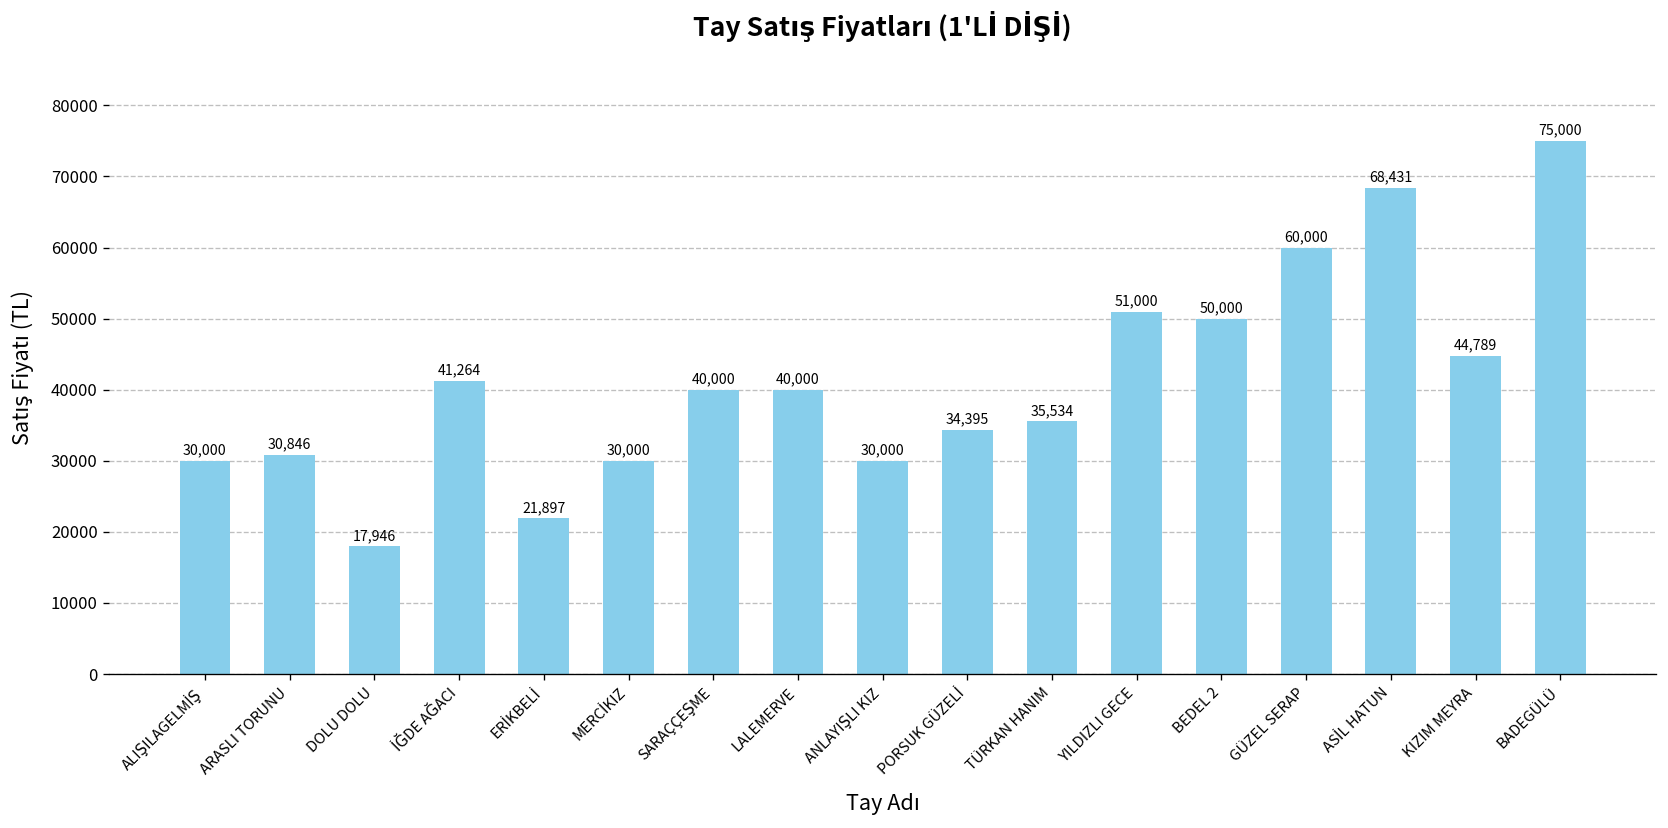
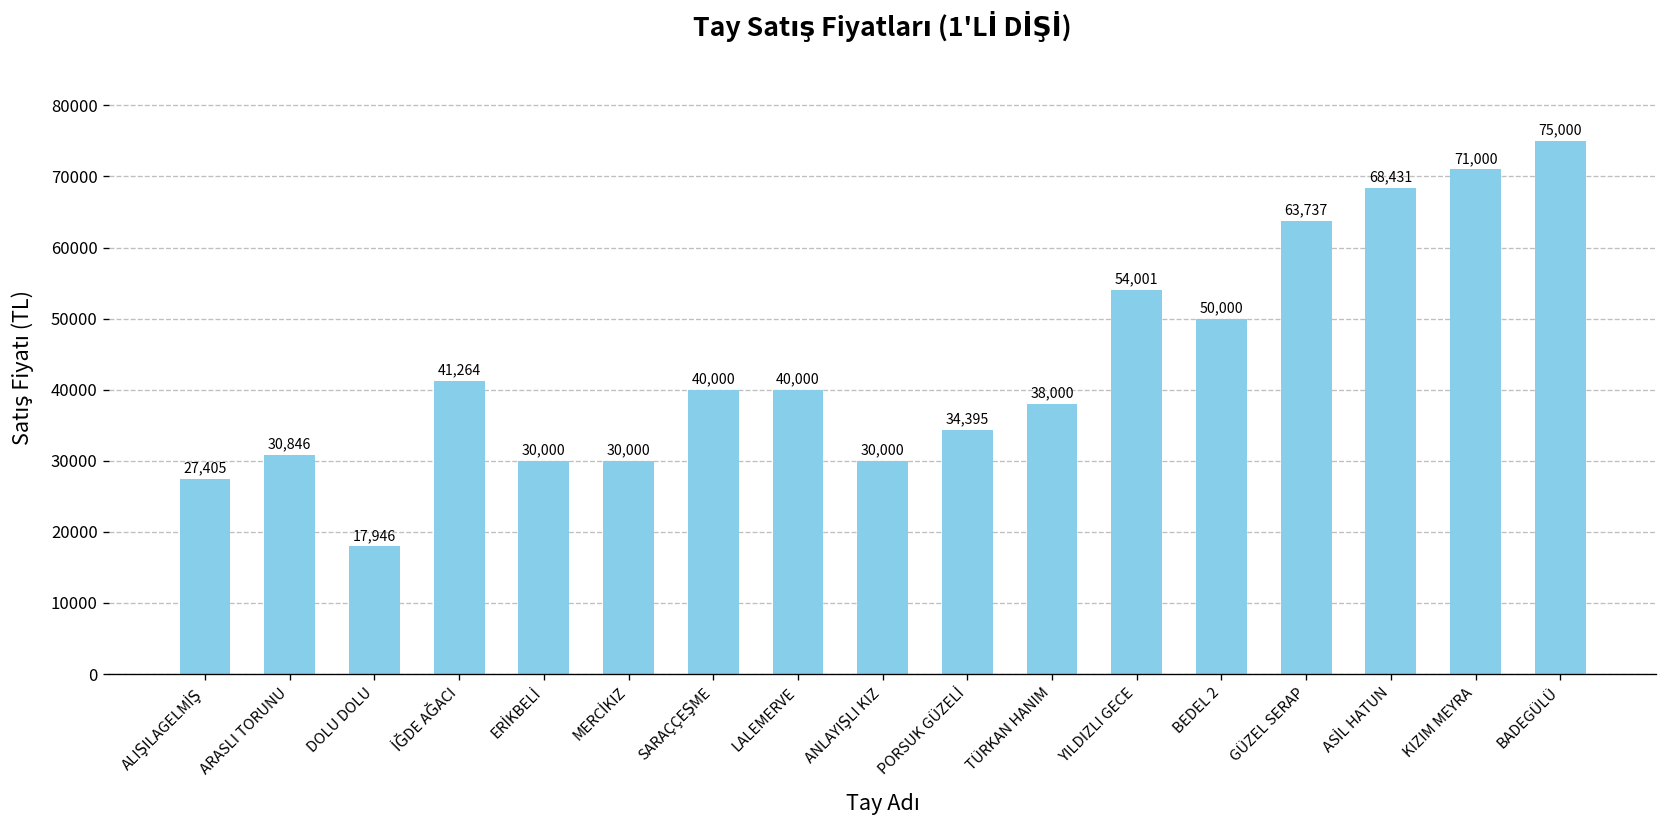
ALIŞILAGELMİŞ: 30,000 -> 27,405
ERİKBELİ: 21,897 -> 30,000
TÜRKAN HANIM: 35,534 -> 38,000
YILDIZLI GECE: 51,000 -> 54,001
GÜZEL SERAP: 60,000 -> 63,737
KIZIM MEYRA: 44,789 -> 71,000
